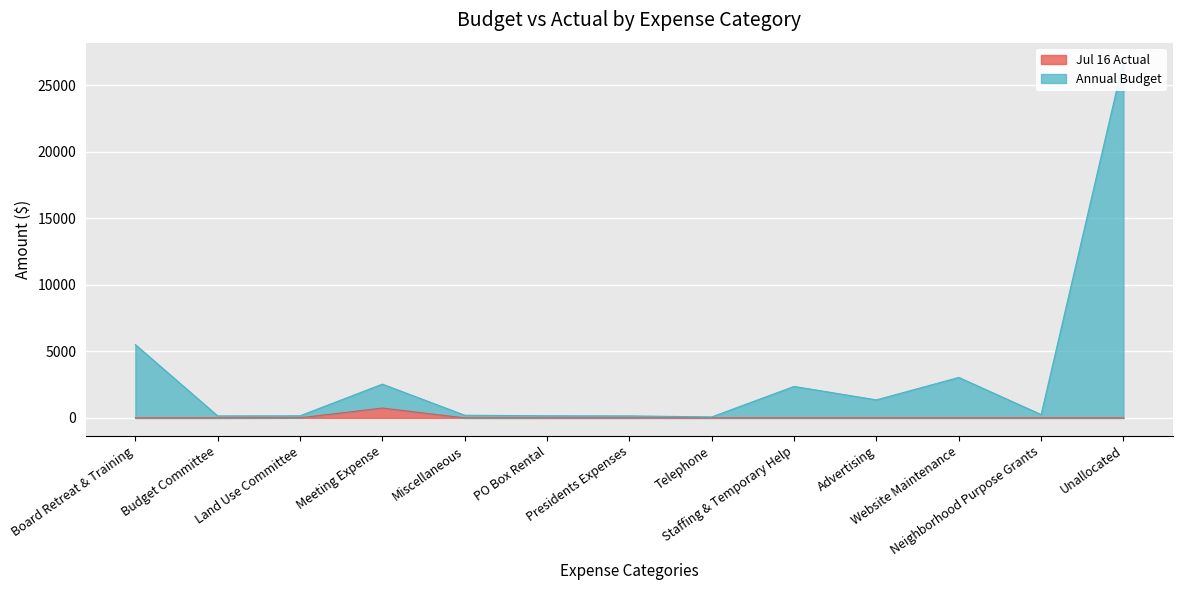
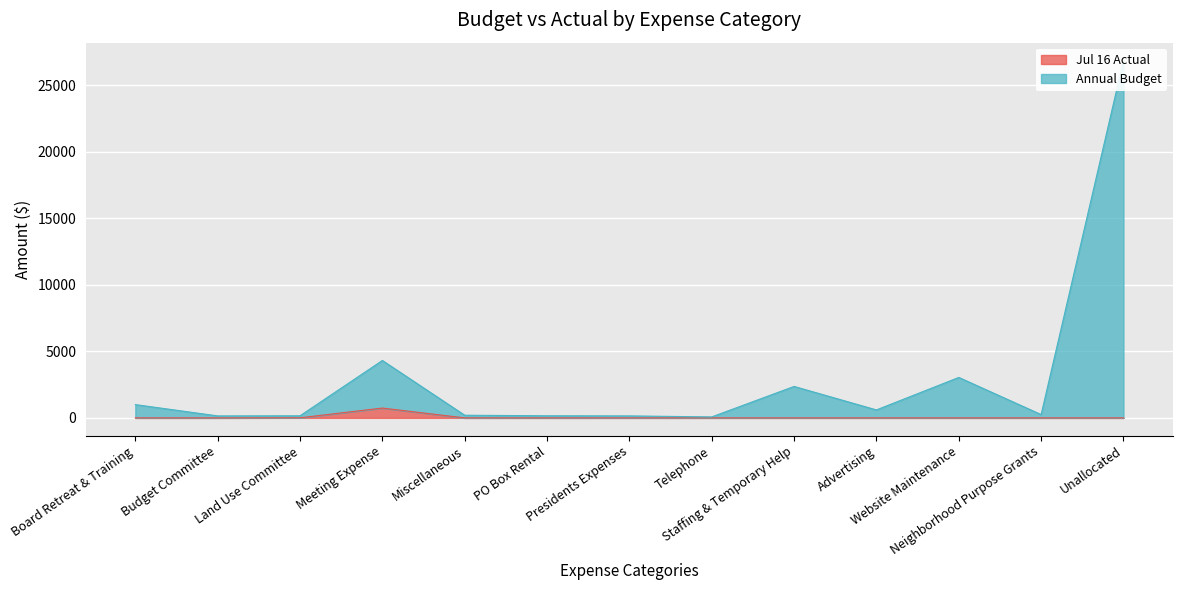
Annual Budget, Board Retreat & Training: 5500 -> 1000
Annual Budget, Meeting Expense: 1800 -> 3600
Annual Budget, Advertising: 1400 -> 600
